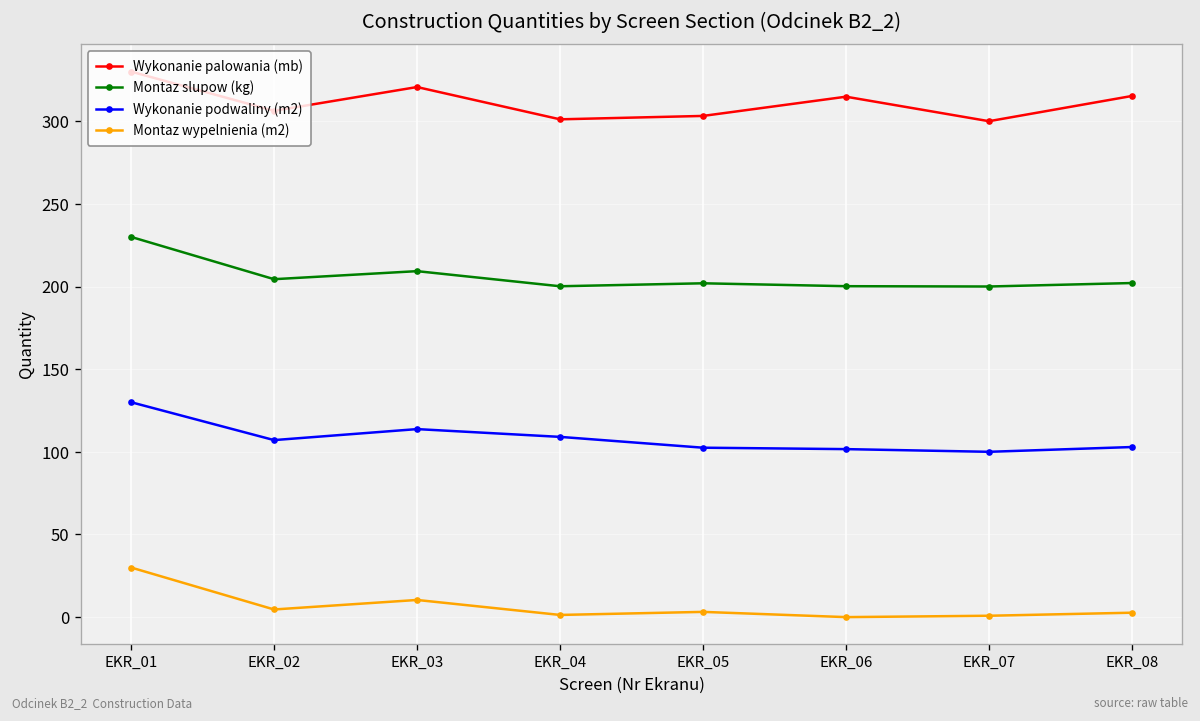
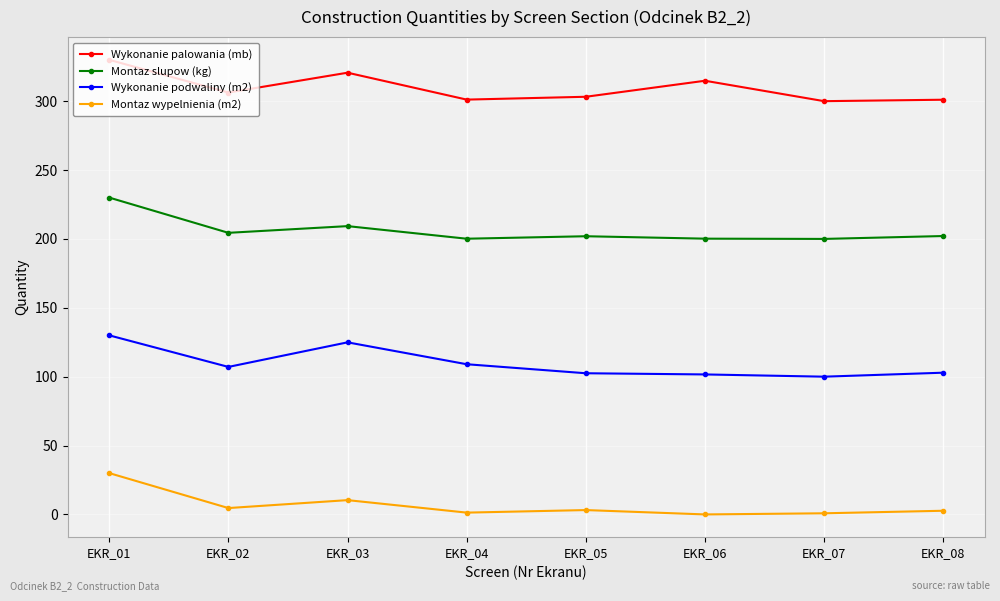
Wykonanie podwaliny (m2), EKR_03: 114 -> 125
Wykonanie palowania (mb), EKR_08: 315 -> 301
